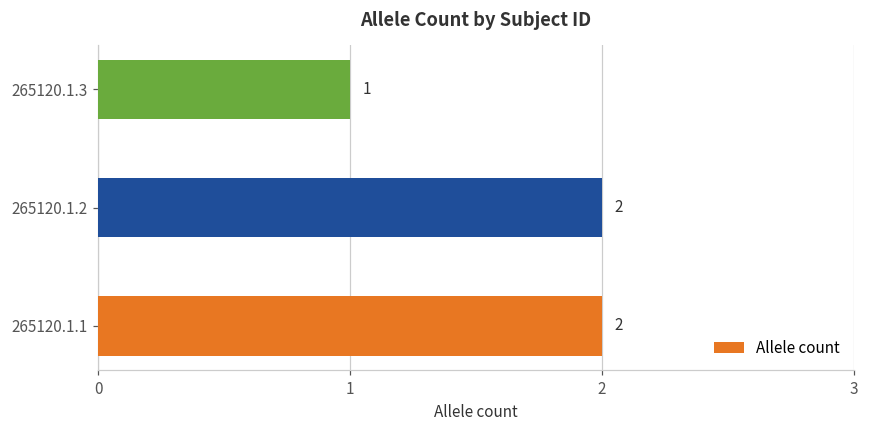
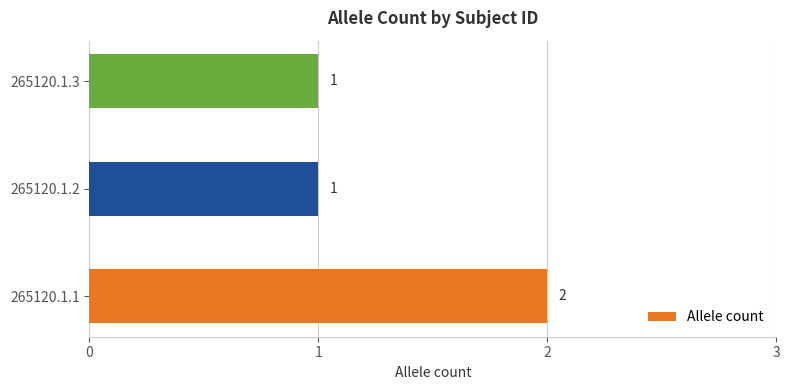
265120.1.2: 2 -> 1
